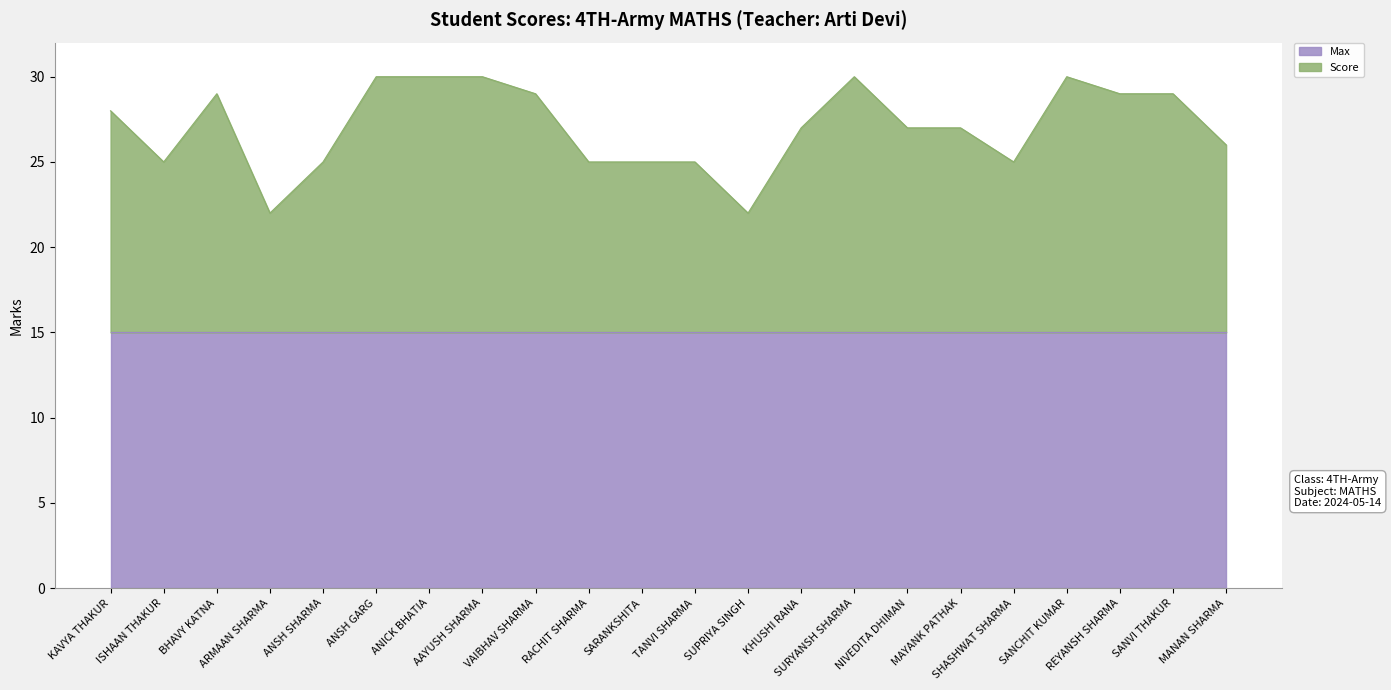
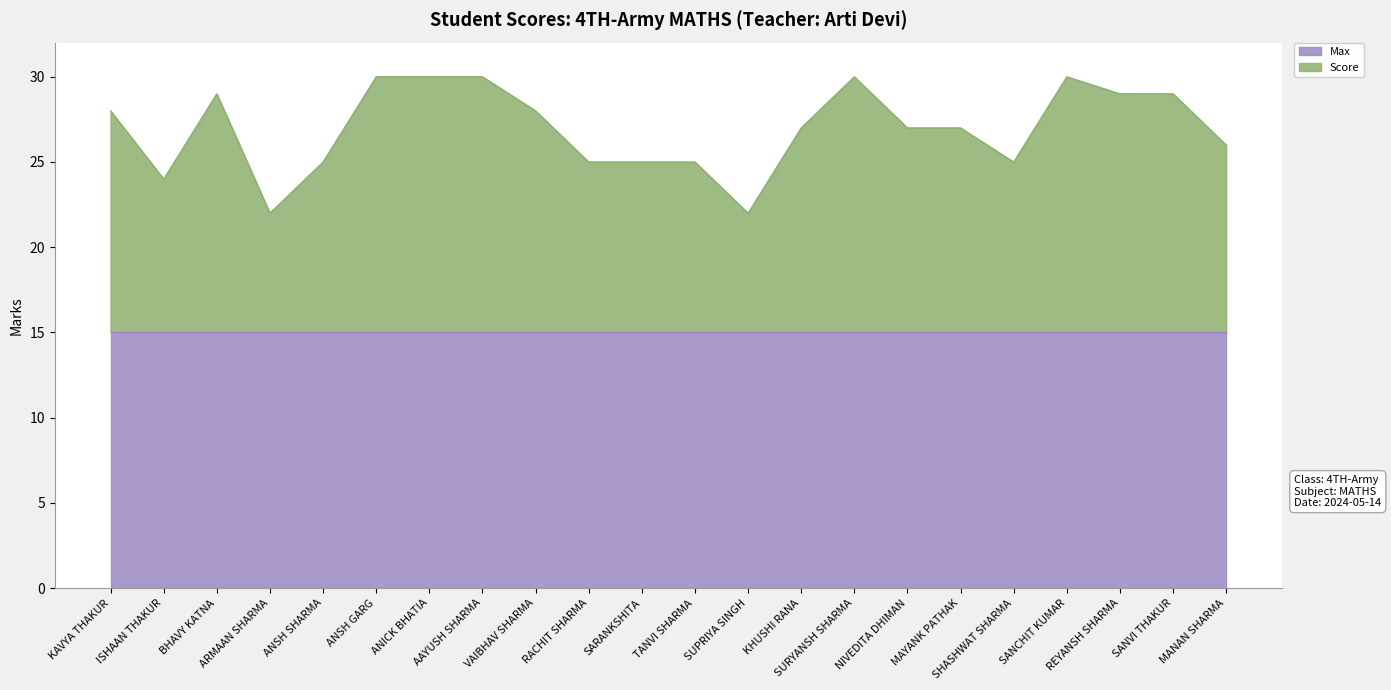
Score, ISHAAN THAKUR: 25.0 -> 24.0
Score, VAIBHAV SHARMA: 29.0 -> 28.0
